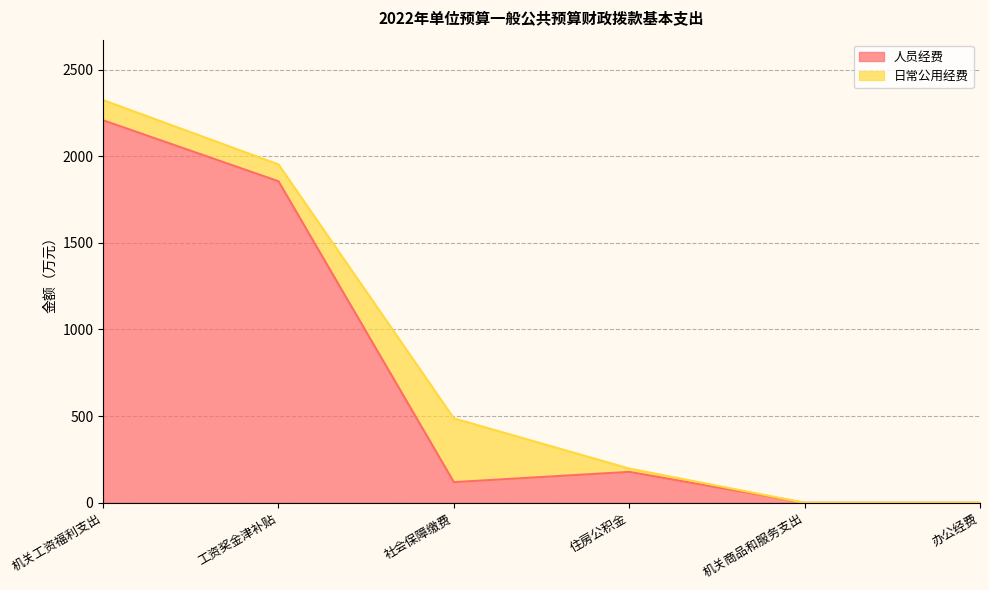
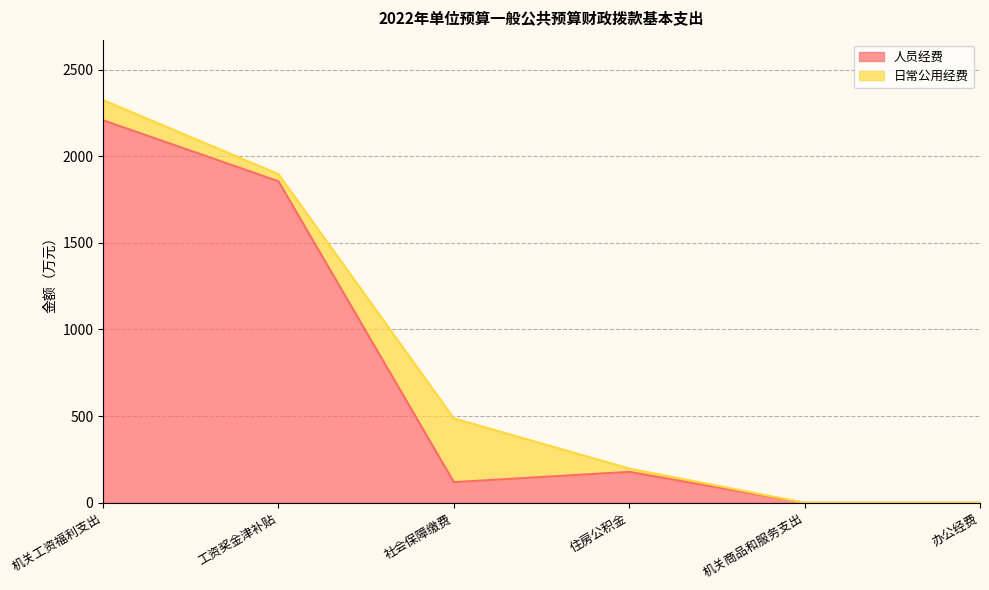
日常公用经费, 工资奖金津补贴: 100 -> 40
